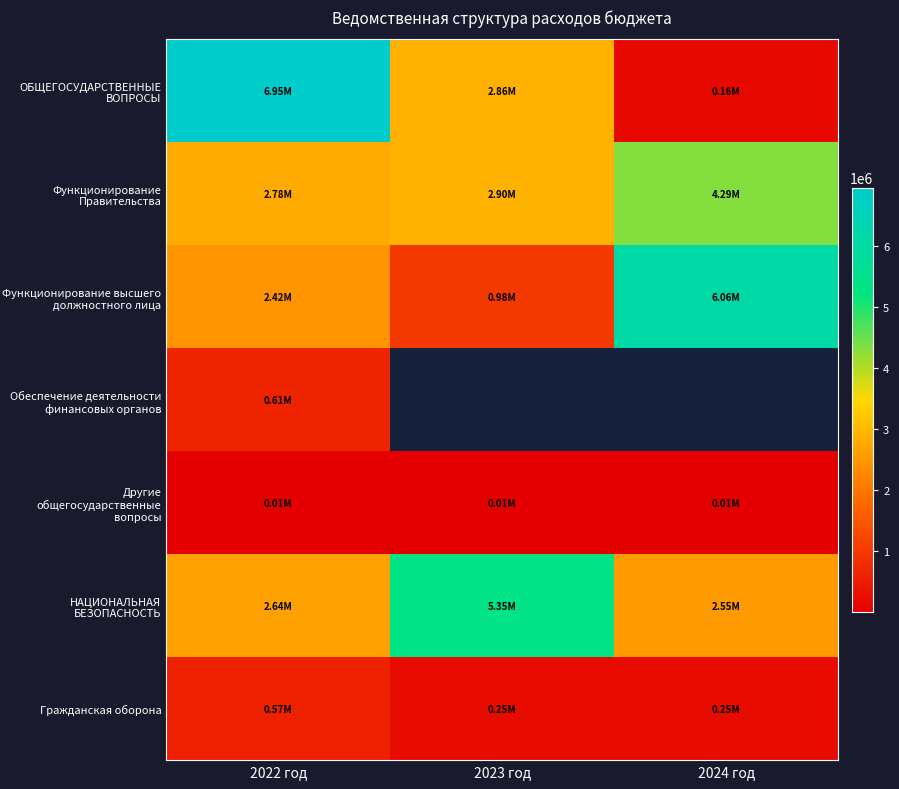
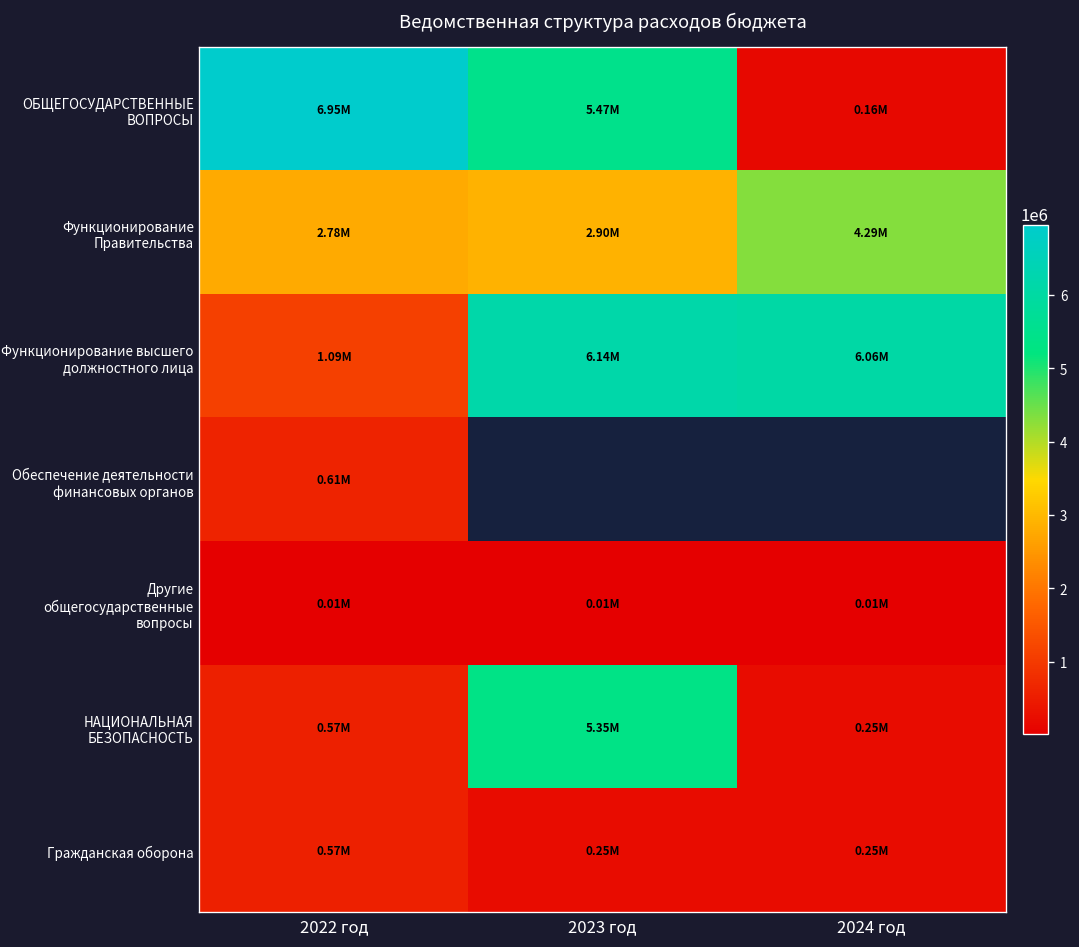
ОБЩЕГОСУДАРСТВЕННЫЕ ВОПРОСЫ, 2023 год: 2.86M -> 5.47M
Функционирование высшего должностного лица, 2022 год: 2.42M -> 1.09M
Функционирование высшего должностного лица, 2023 год: 0.98M -> 6.14M
НАЦИОНАЛЬНАЯ БЕЗОПАСНОСТЬ, 2022 год: 2.64M -> 0.57M
НАЦИОНАЛЬНАЯ БЕЗОПАСНОСТЬ, 2024 год: 2.55M -> 0.25M
